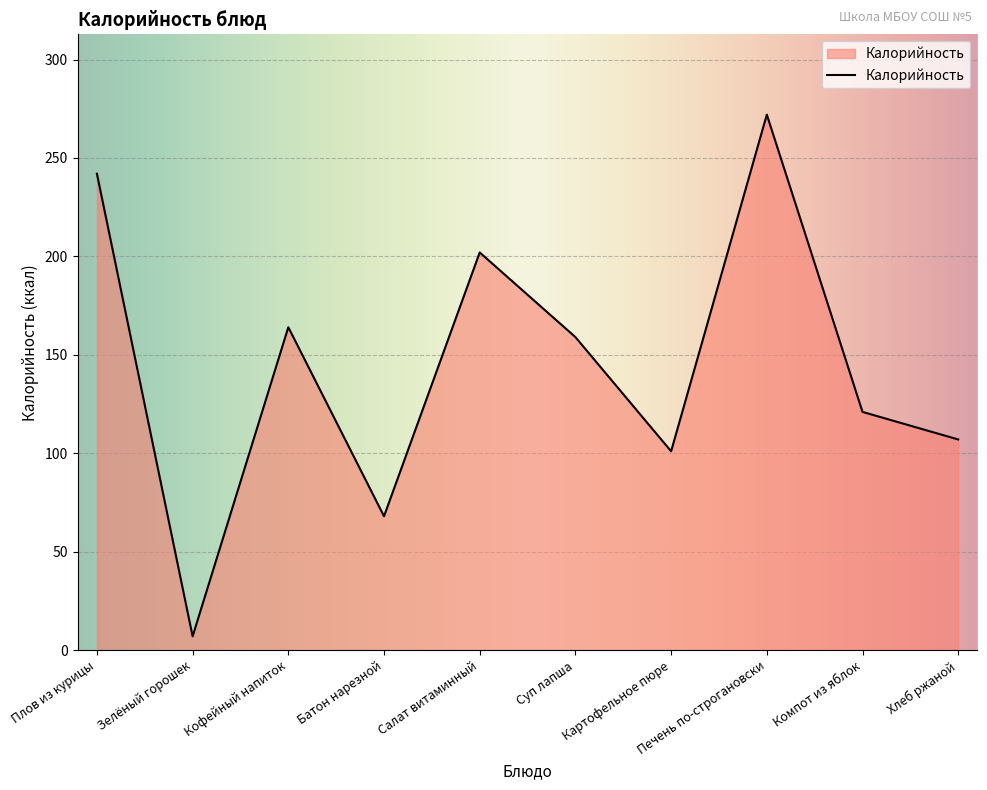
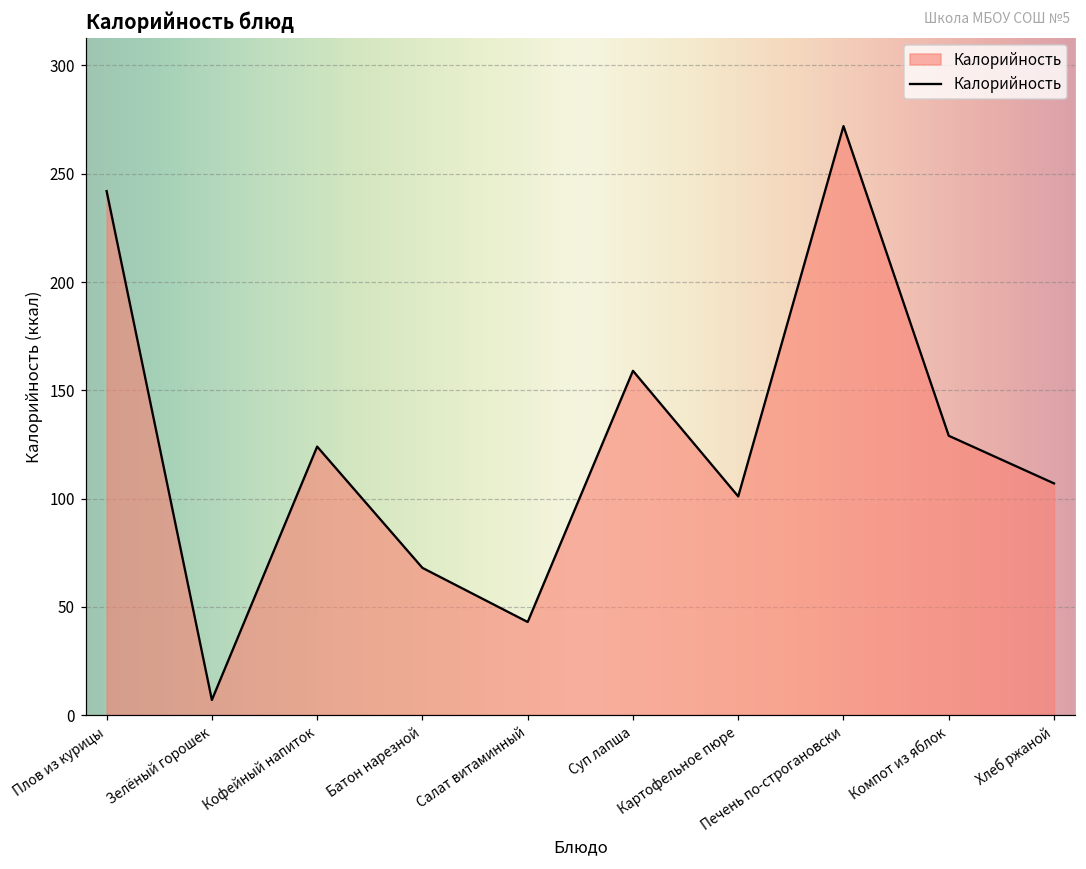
Кофейный напиток: 164 -> 124
Салат витаминный: 202 -> 43
Компот из яблок: 121 -> 129
